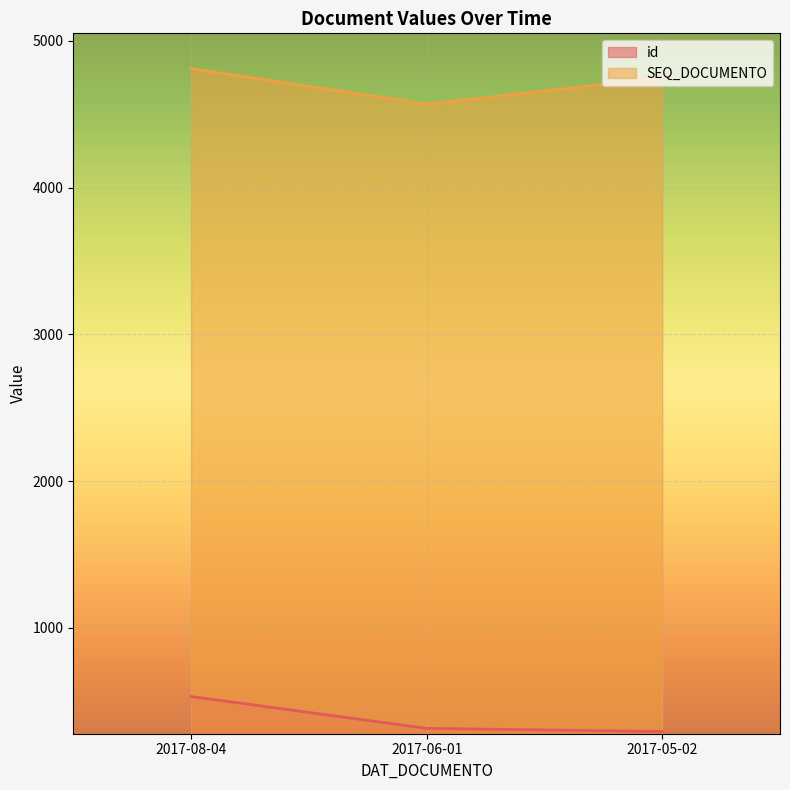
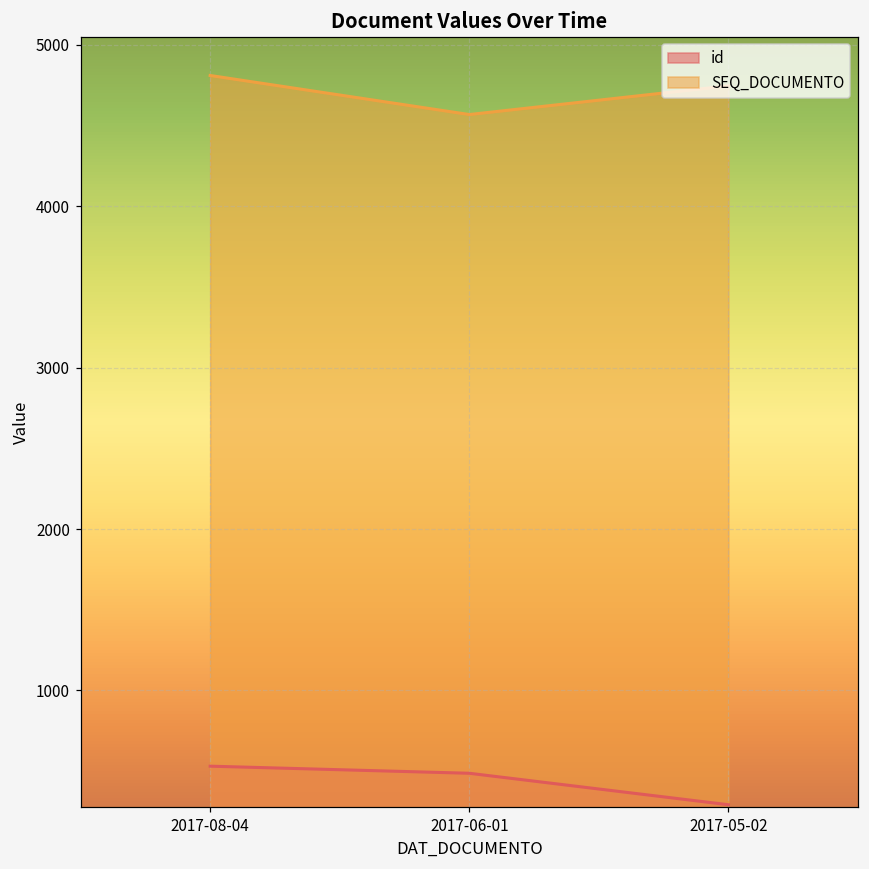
id, 2017-06-01: 310 -> 490
